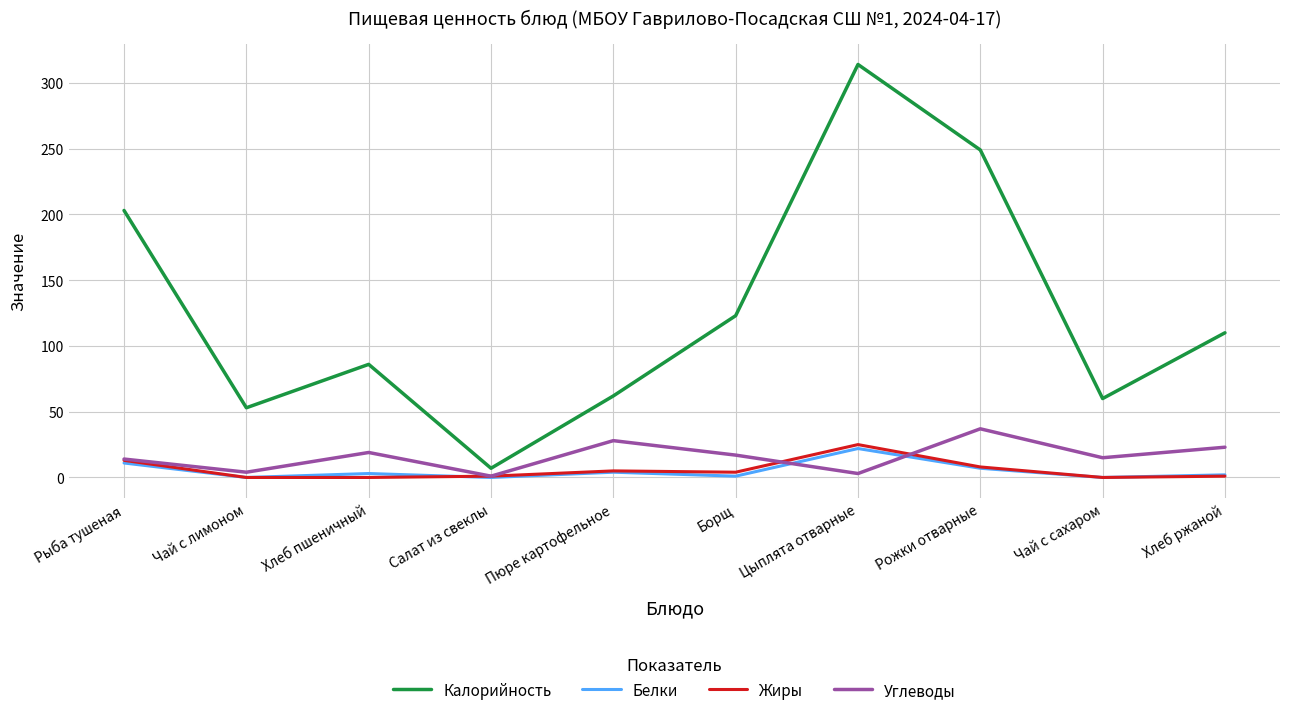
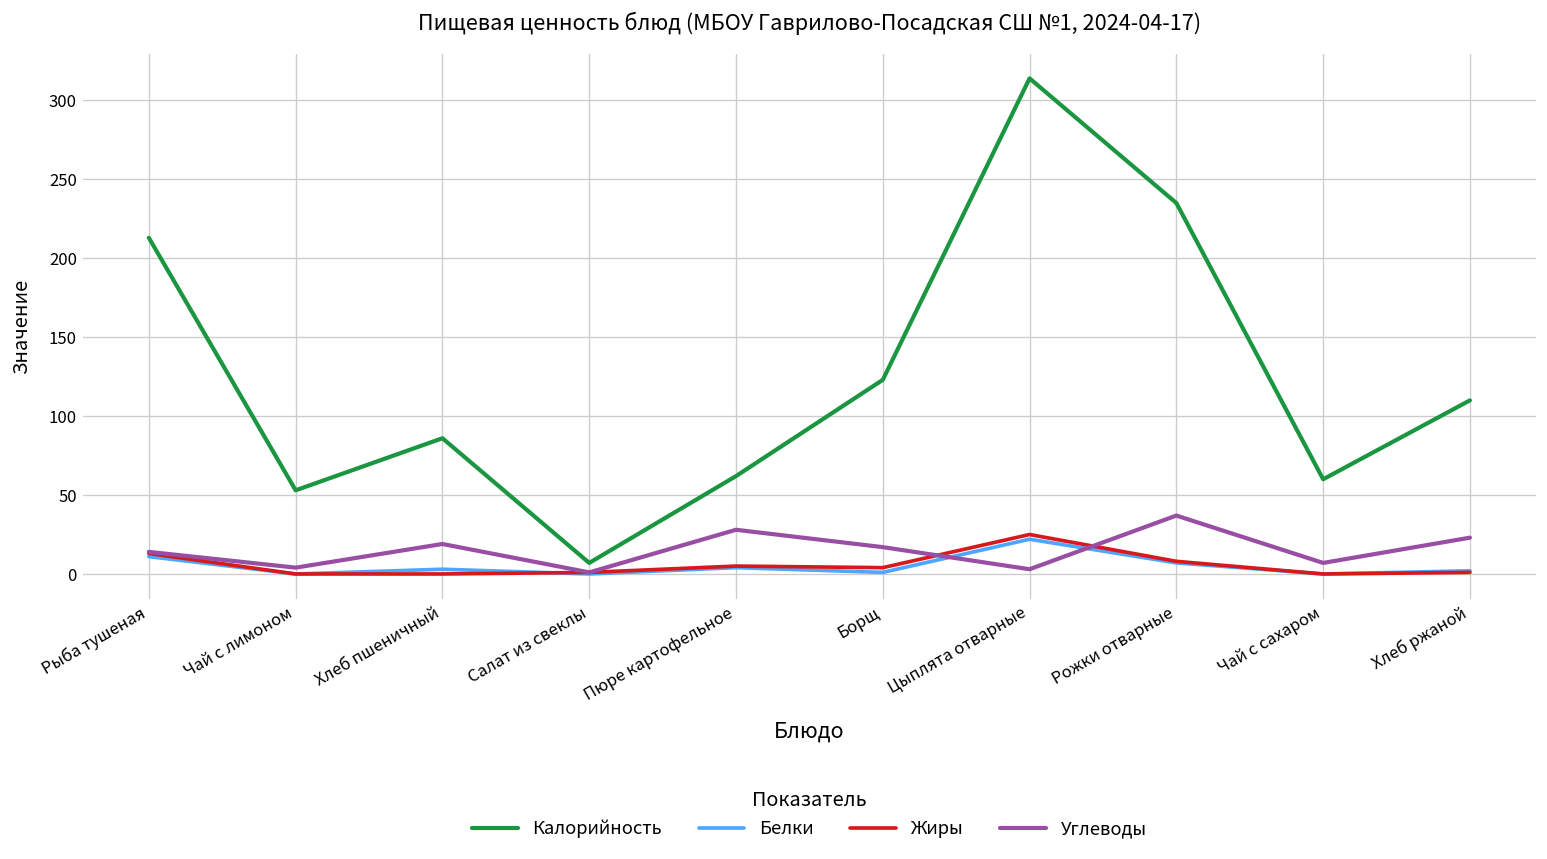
Калорийность, Рыба тушеная: 203 -> 213
Калорийность, Рожки отварные: 249 -> 235
Углеводы, Чай с сахаром: 15 -> 7
